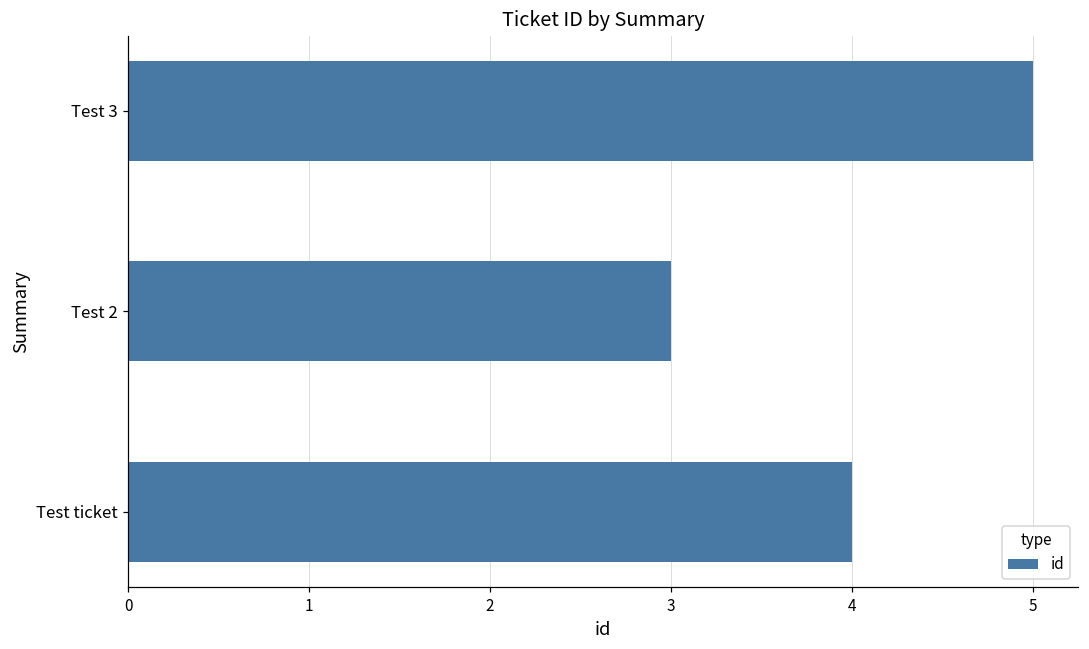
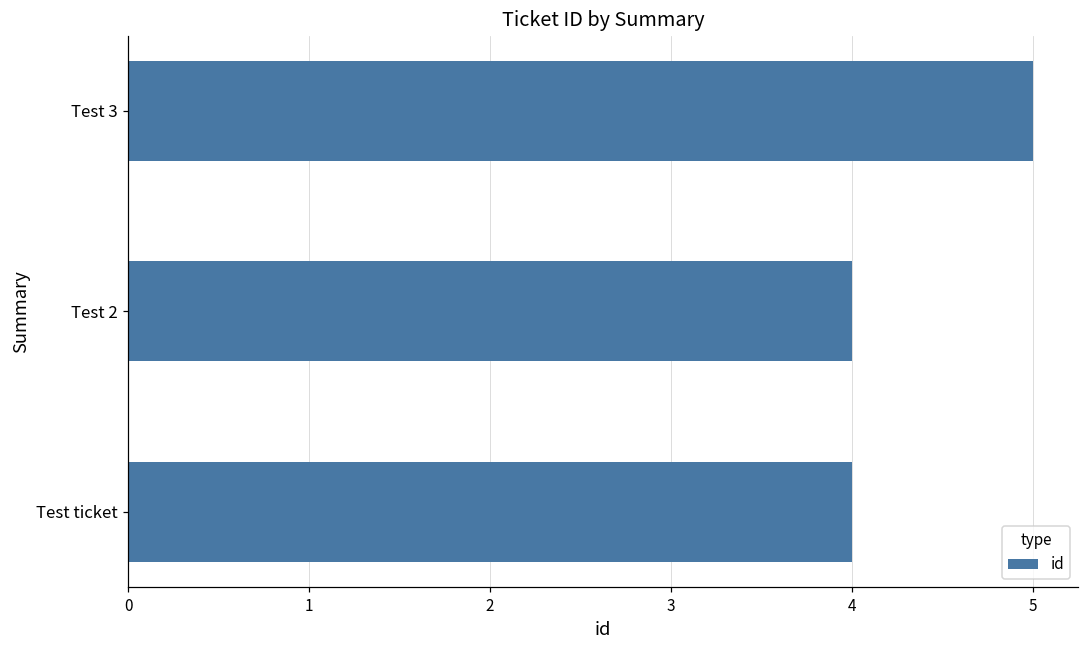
Test 2: 3 -> 4
